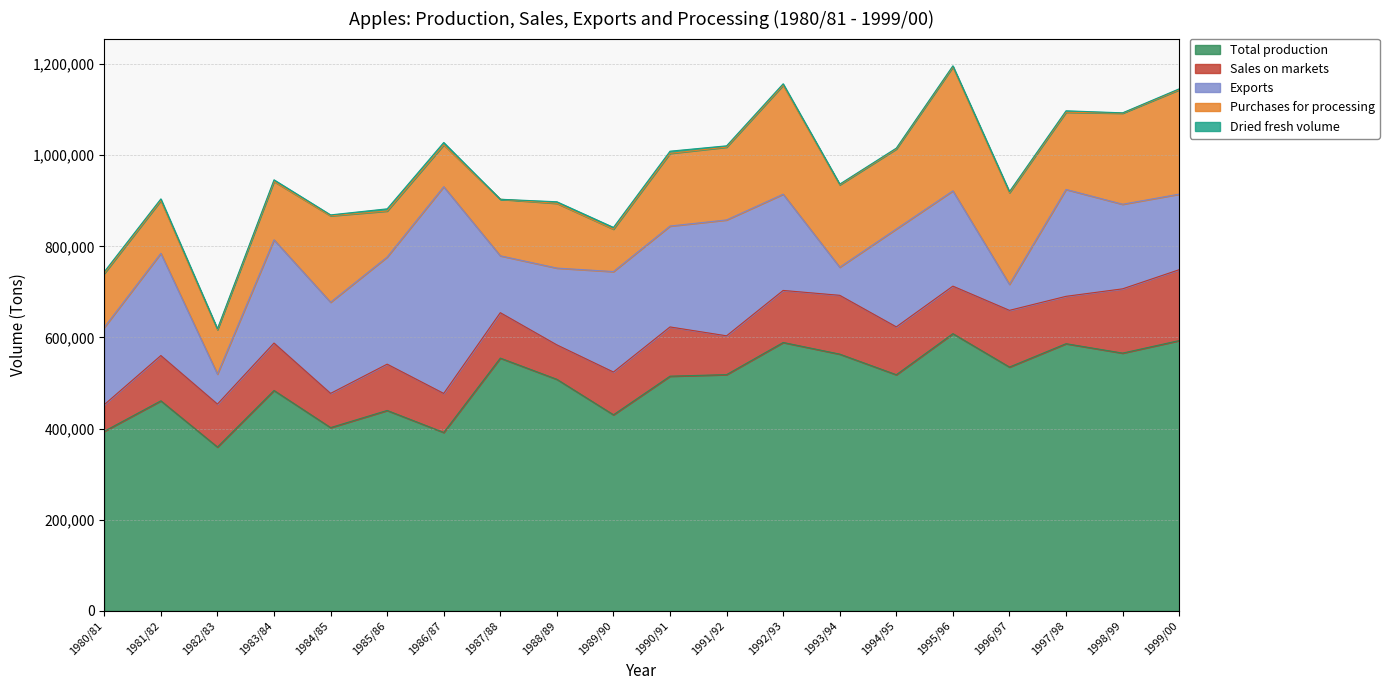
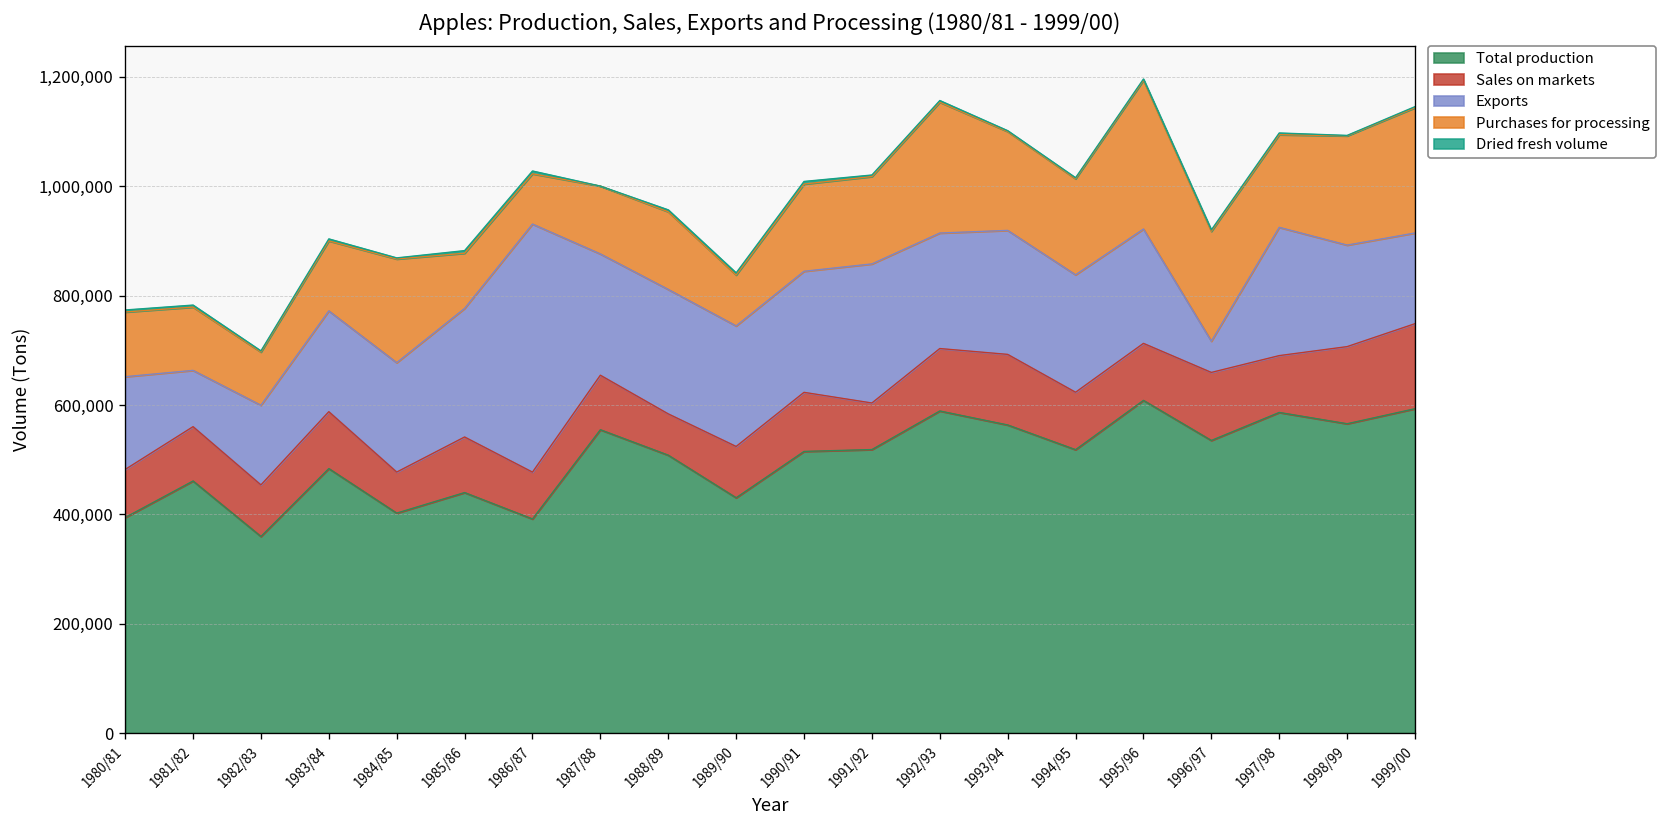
Sales on markets, 1980/81: 60,000 -> 90,000
Exports, 1981/82: 220,000 -> 100,000
Exports, 1982/83: 70,000 -> 150,000
Exports, 1983/84: 230,000 -> 180,000
Exports, 1987/88: 120,000 -> 220,000
Exports, 1988/89: 170,000 -> 230,000
Exports, 1993/94: 60,000 -> 230,000
